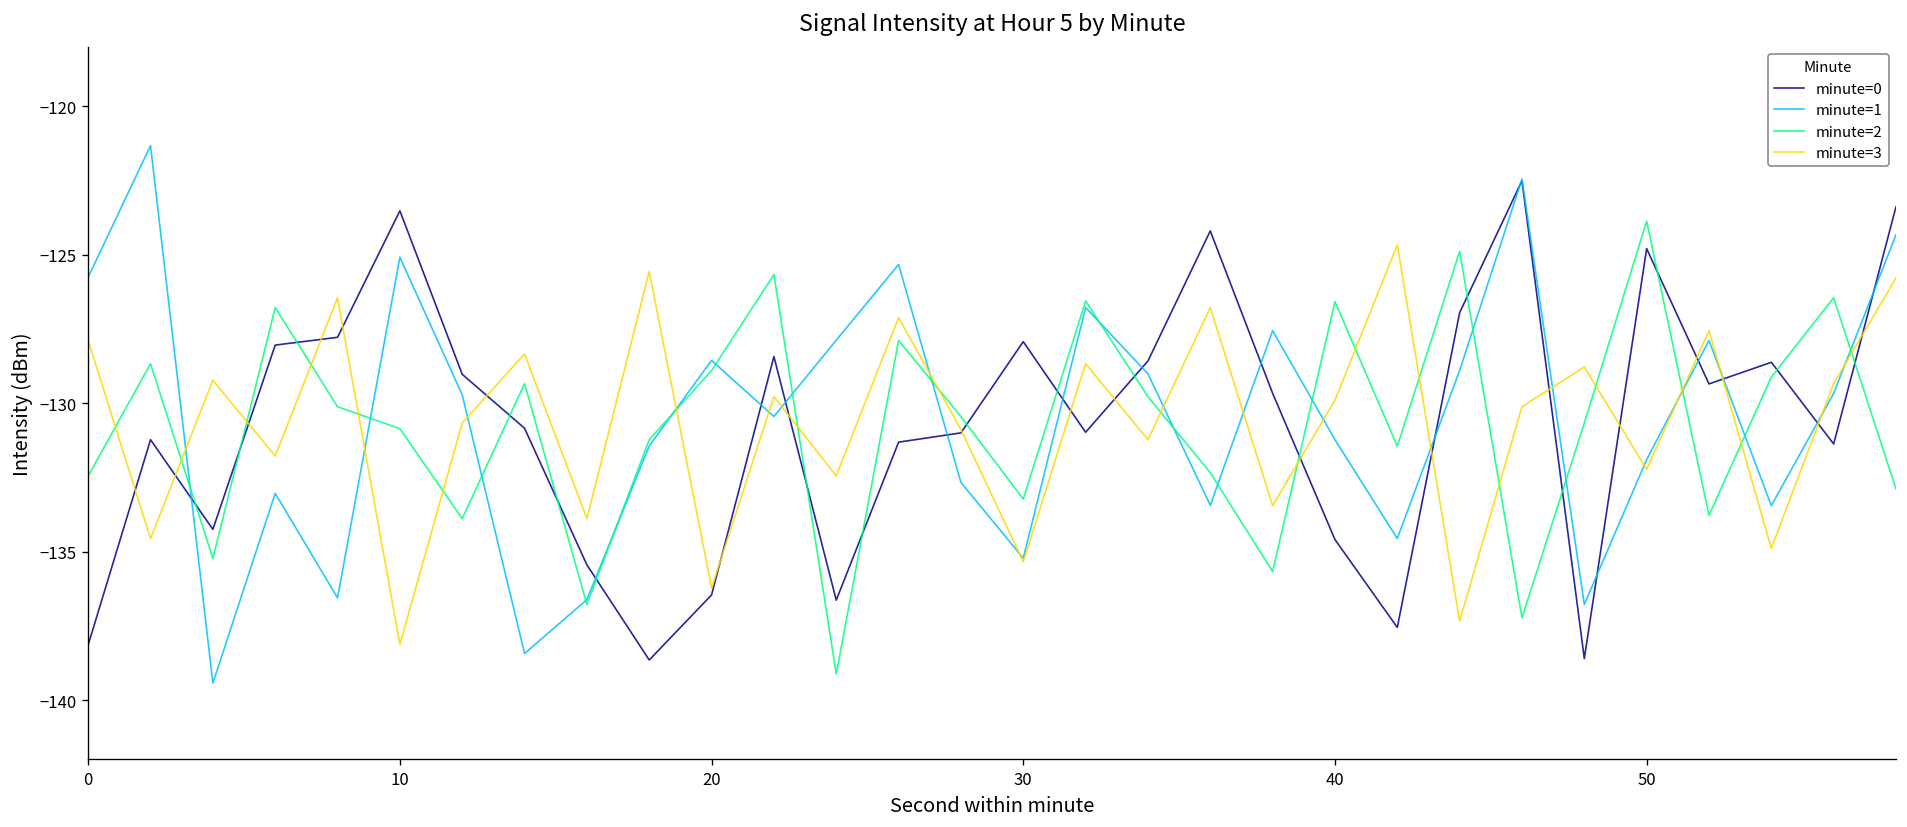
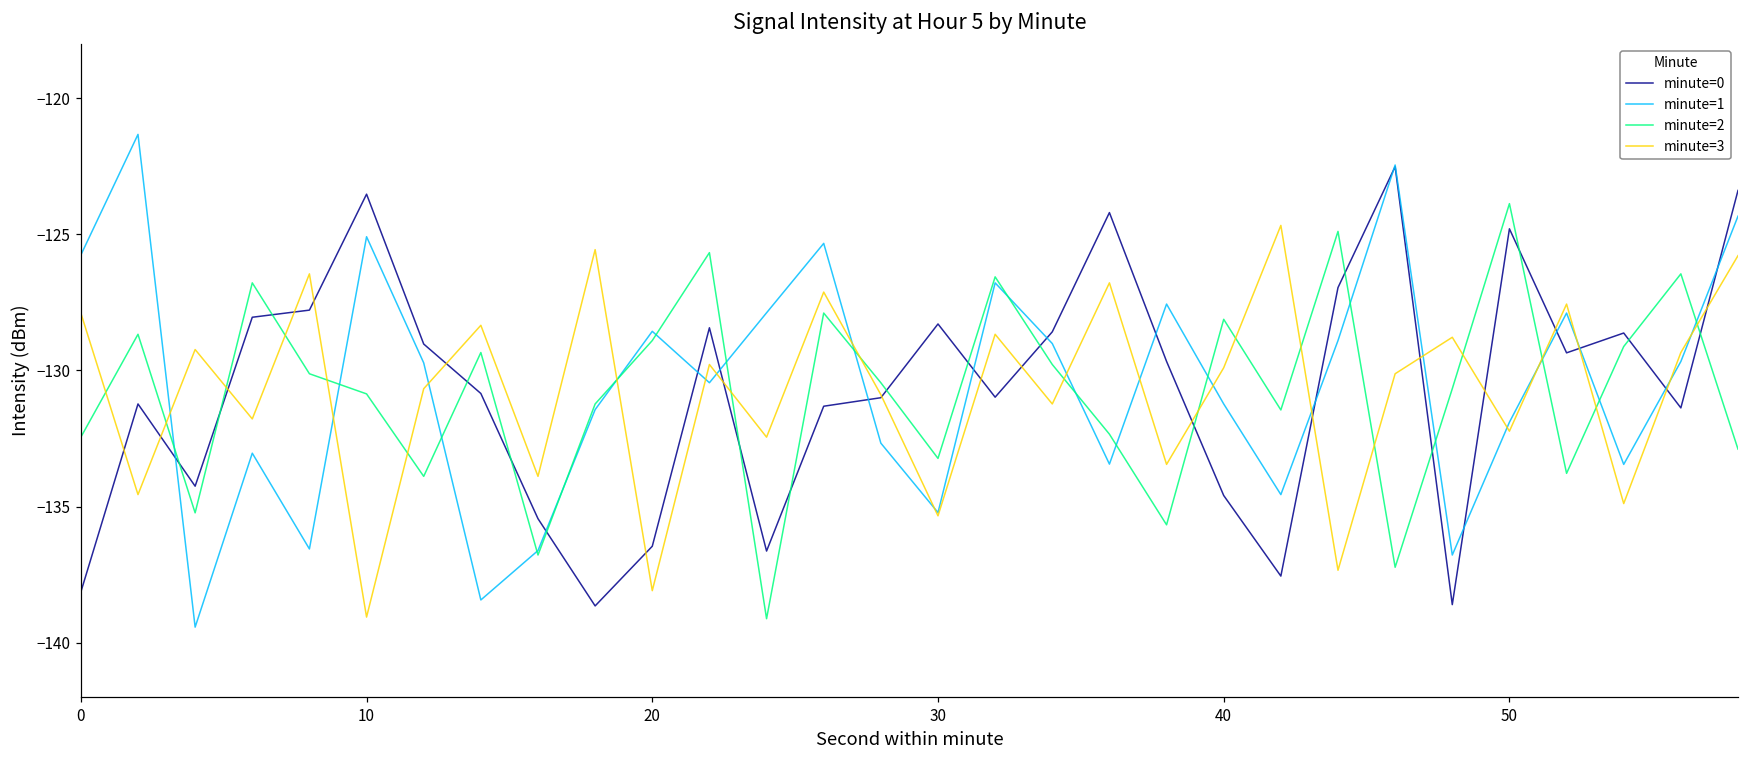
minute=3, 10: -138.1 -> -139.1
minute=3, 20: -136.2 -> -138.1
minute=0, 30: -127.9 -> -128.3
minute=2, 40: -126.6 -> -128.1
